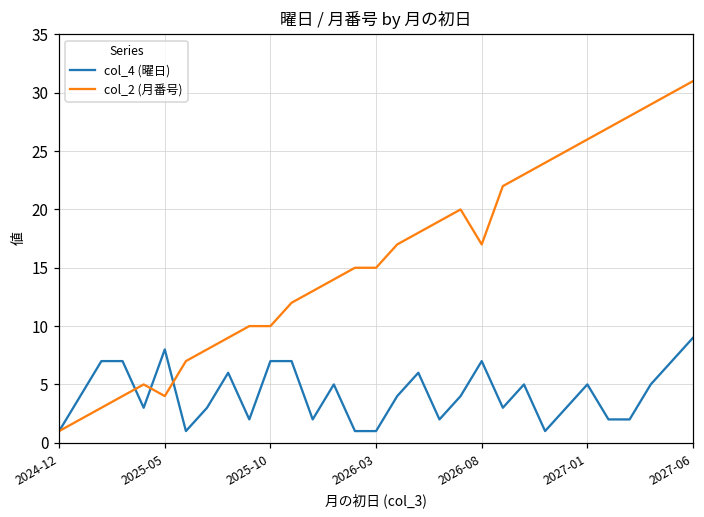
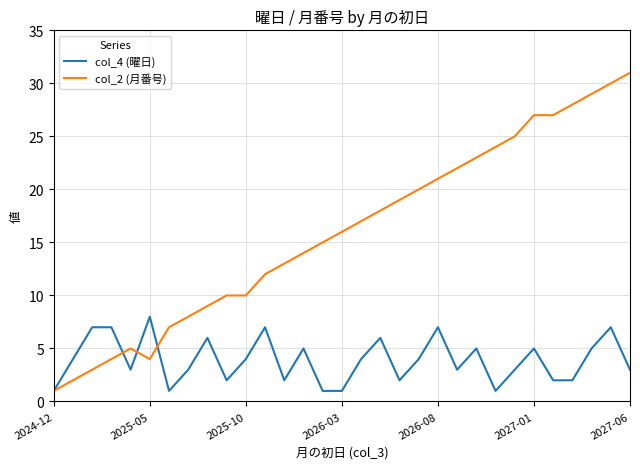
col_4 (曜日), 2025-10: 7 -> 4
col_2 (月番号), 2026-03: 15 -> 16
col_2 (月番号), 2026-08: 17 -> 21
col_2 (月番号), 2027-01: 26 -> 27
col_4 (曜日), 2027-06: 9 -> 3
